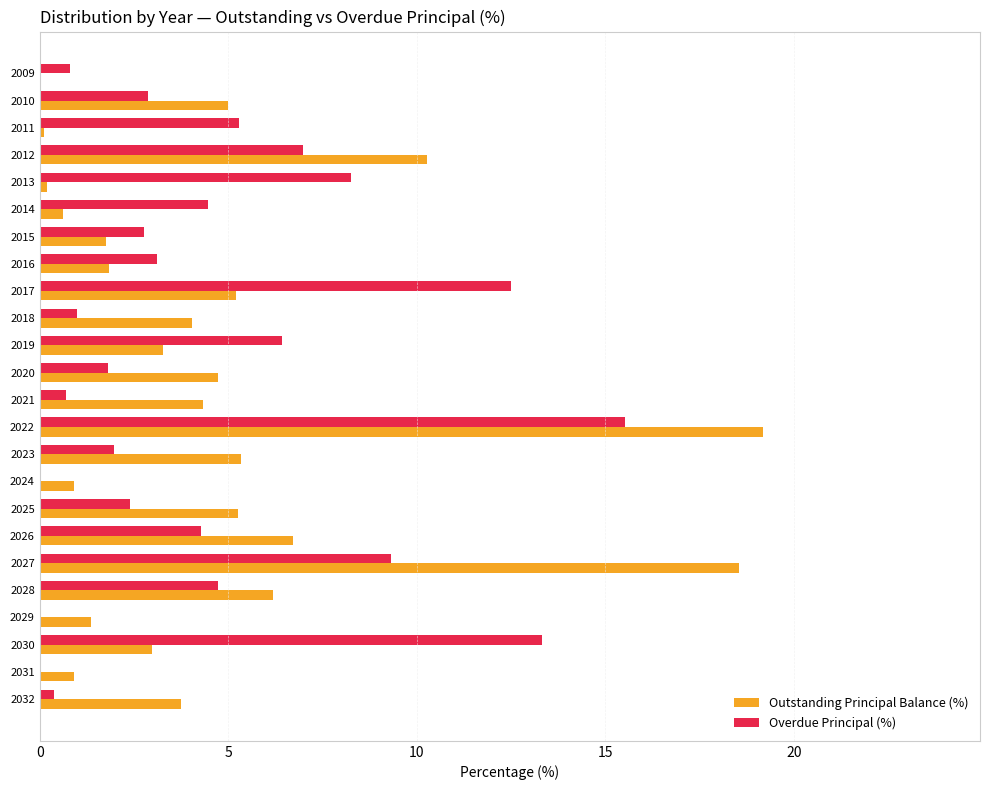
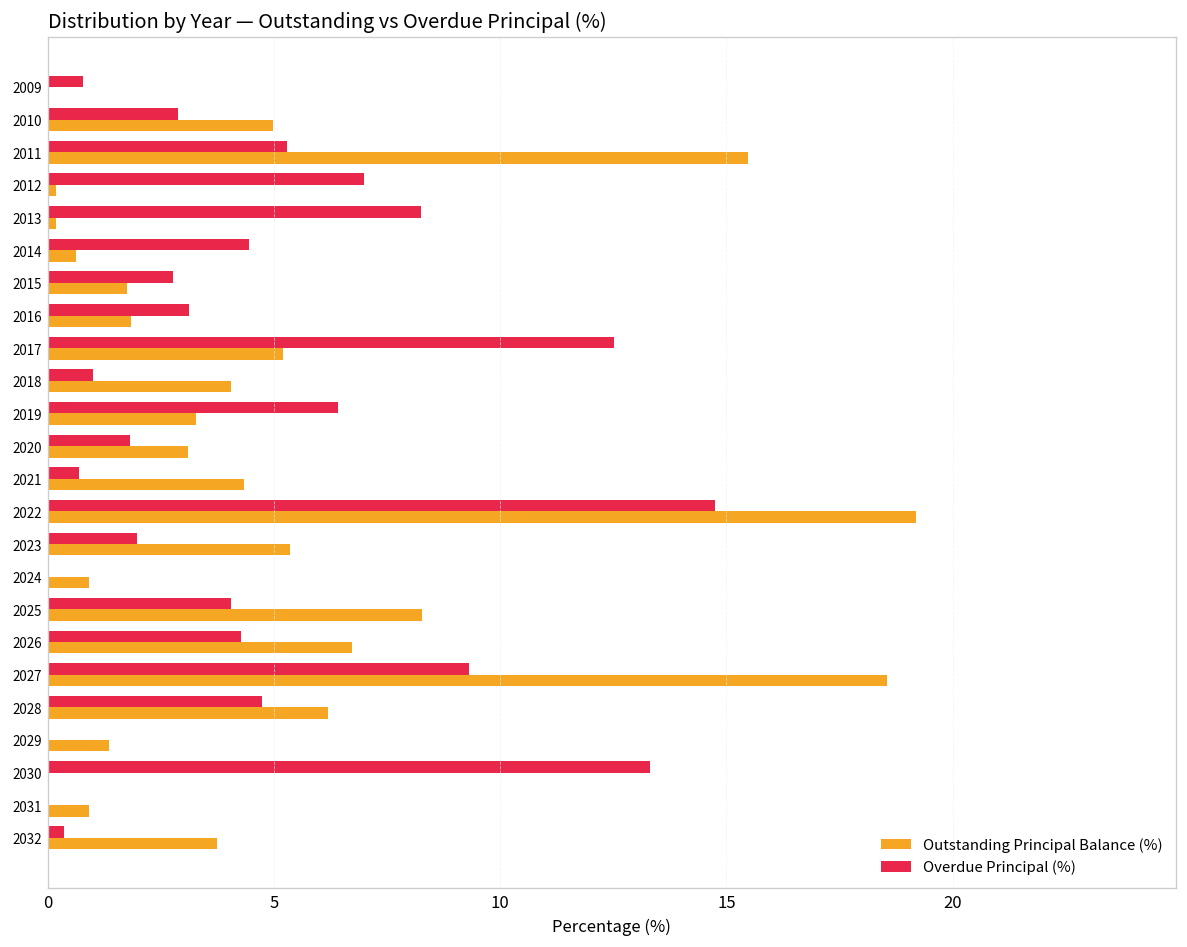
Outstanding Principal Balance (%), 2011: 0.1 -> 15.5
Outstanding Principal Balance (%), 2012: 10.3 -> 0.2
Outstanding Principal Balance (%), 2020: 4.7 -> 3.1
Overdue Principal (%), 2022: 15.5 -> 14.7
Overdue Principal (%), 2025: 2.4 -> 4.0
Outstanding Principal Balance (%), 2025: 5.3 -> 8.3
Outstanding Principal Balance (%), 2030: 3.0 -> 0.0
